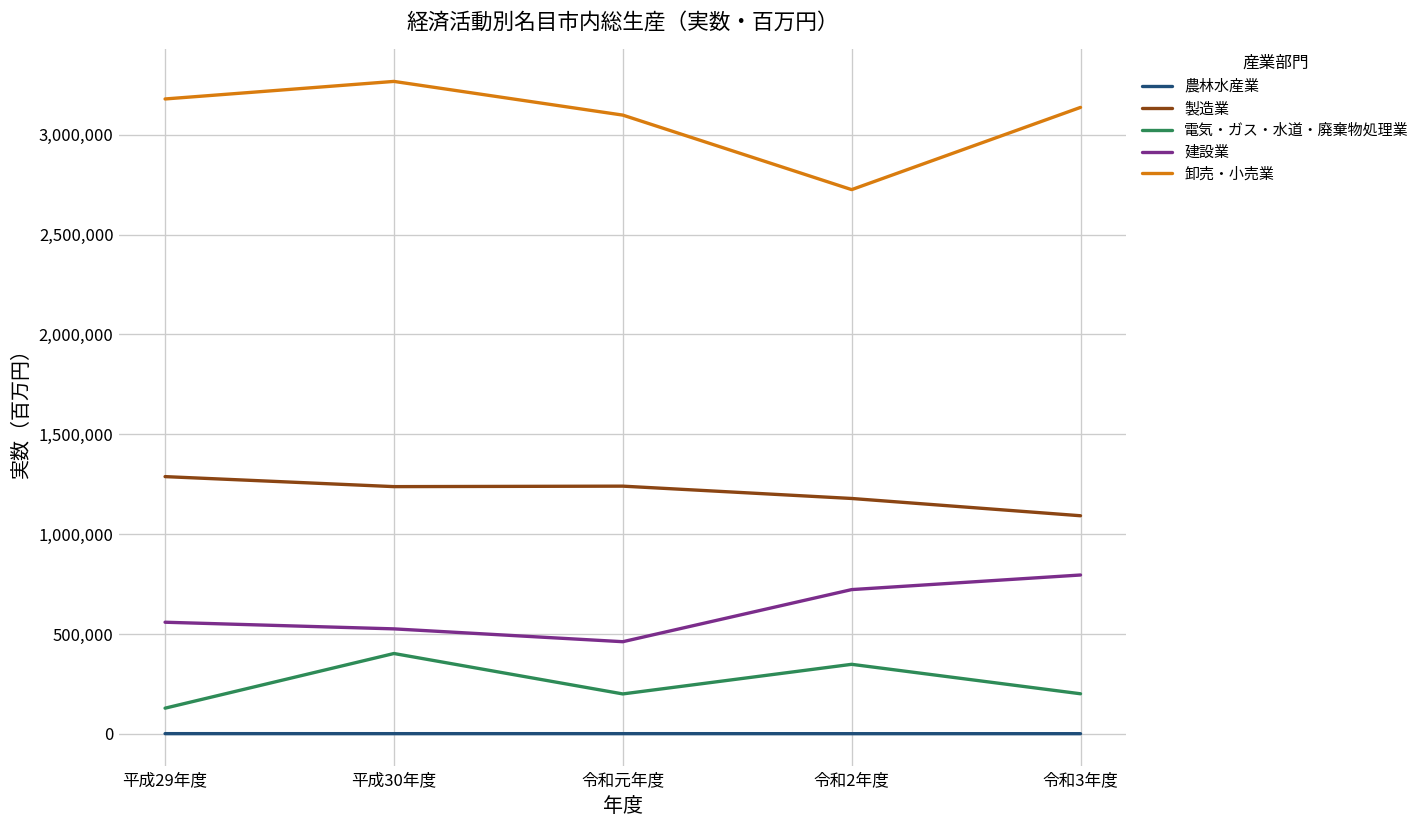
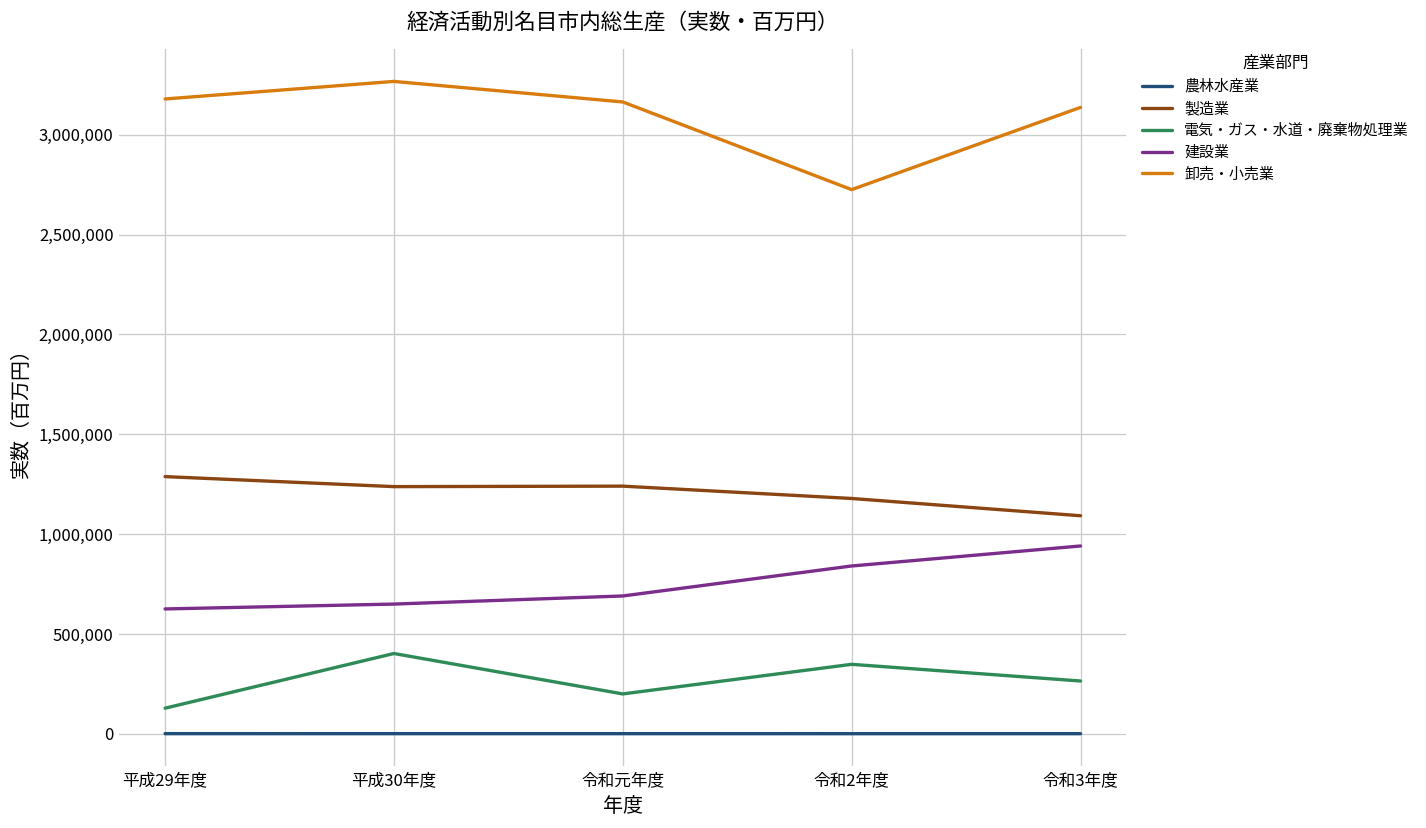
建設業, 平成29年度: 560,000 -> 630,000
建設業, 平成30年度: 530,000 -> 650,000
建設業, 令和元年度: 460,000 -> 690,000
卸売・小売業, 令和元年度: 3,100,000 -> 3,160,000
建設業, 令和2年度: 720,000 -> 840,000
電気・ガス・水道・廃棄物処理業, 令和3年度: 200,000 -> 260,000
建設業, 令和3年度: 800,000 -> 940,000
